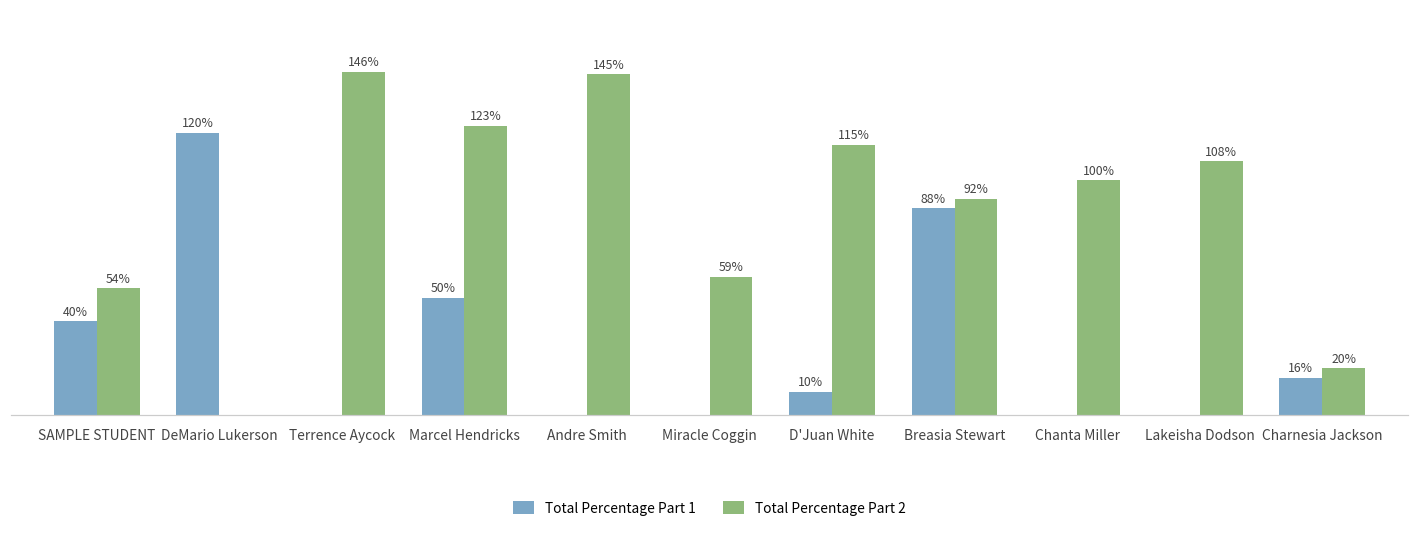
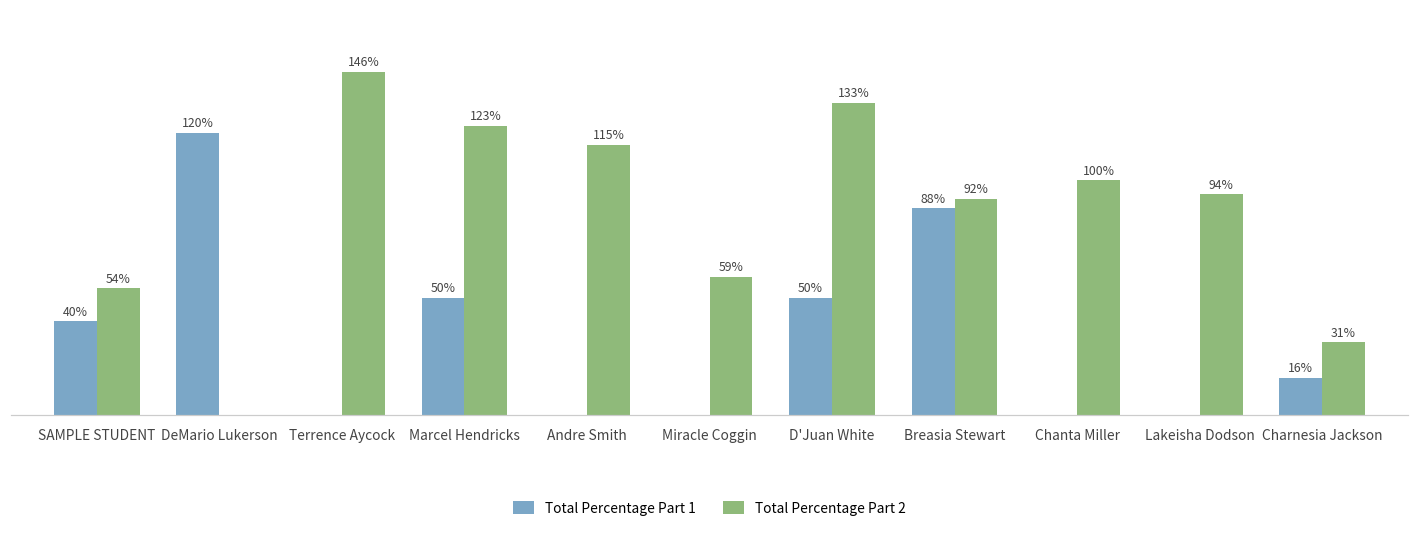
Total Percentage Part 2, Andre Smith: 145% -> 115%
Total Percentage Part 1, D'Juan White: 10% -> 50%
Total Percentage Part 2, D'Juan White: 115% -> 133%
Total Percentage Part 2, Lakeisha Dodson: 108% -> 94%
Total Percentage Part 2, Charnesia Jackson: 20% -> 31%
